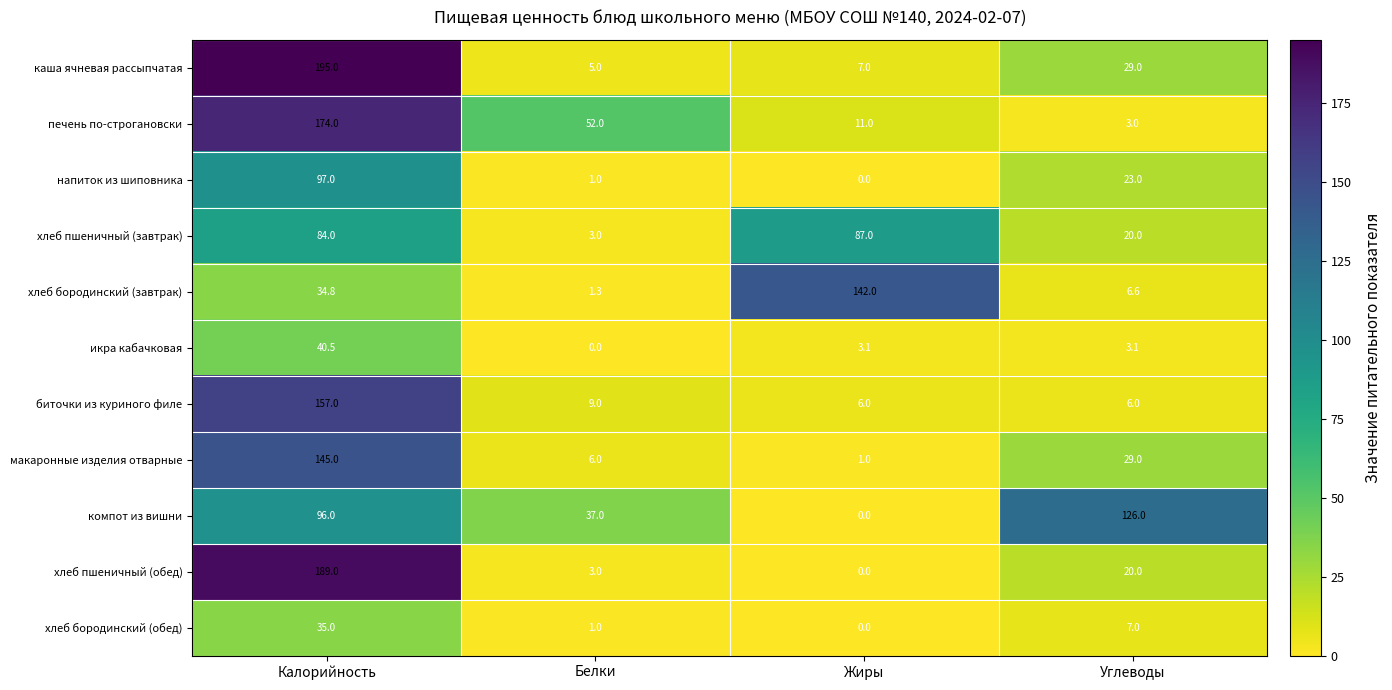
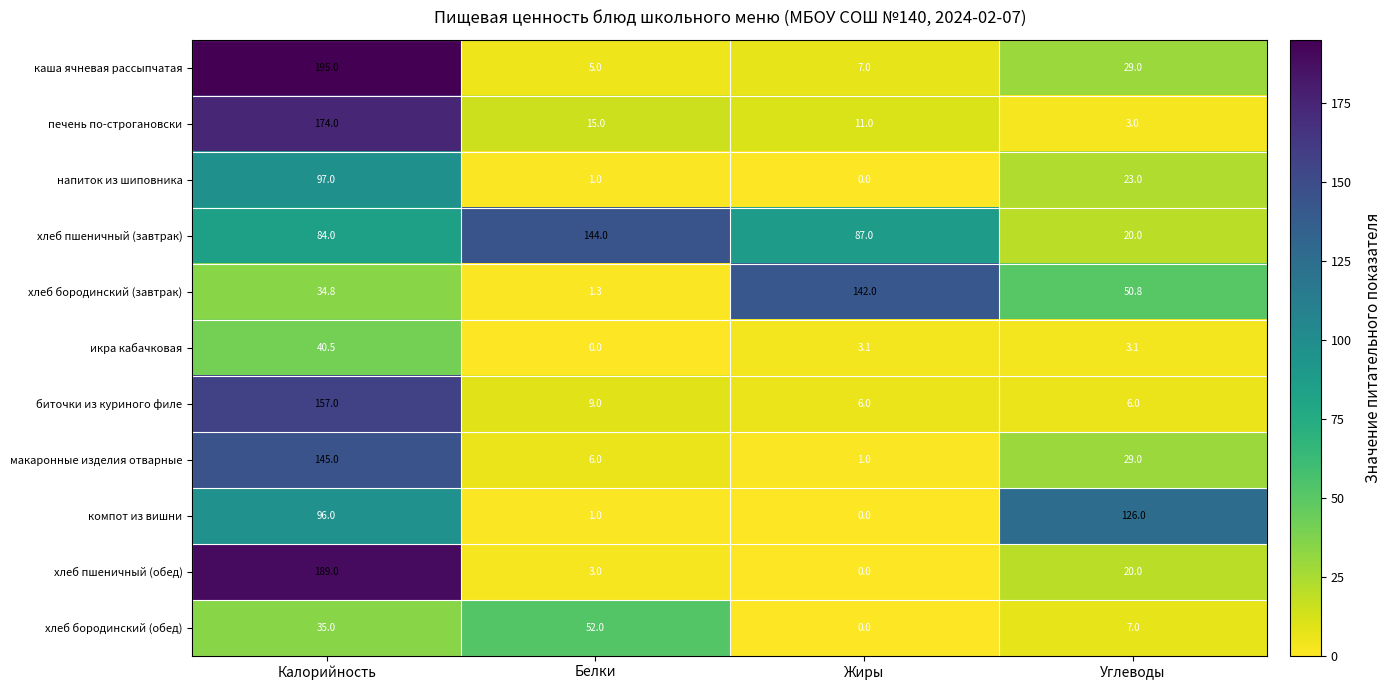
печень по-строгановски, Белки: 52.0 -> 15.0
хлеб пшеничный (завтрак), Белки: 3.0 -> 144.0
хлеб бородинский (завтрак), Углеводы: 6.6 -> 50.8
компот из вишни, Белки: 37.0 -> 1.0
хлеб бородинский (обед), Белки: 1.0 -> 52.0
